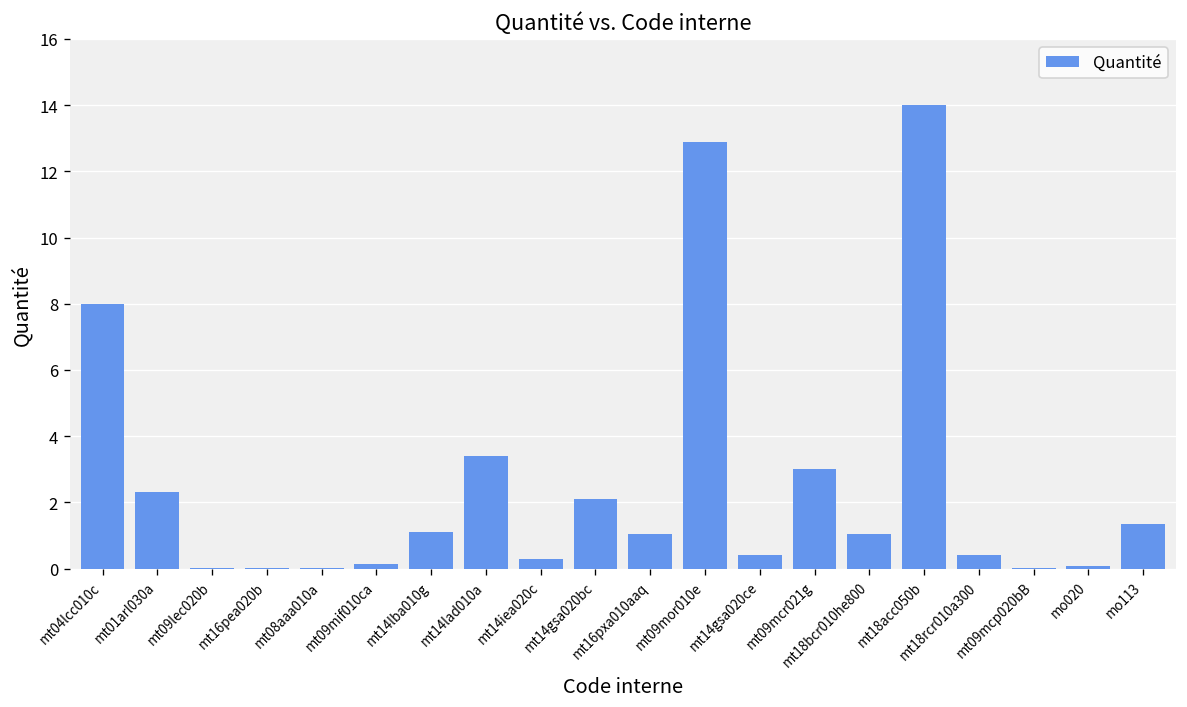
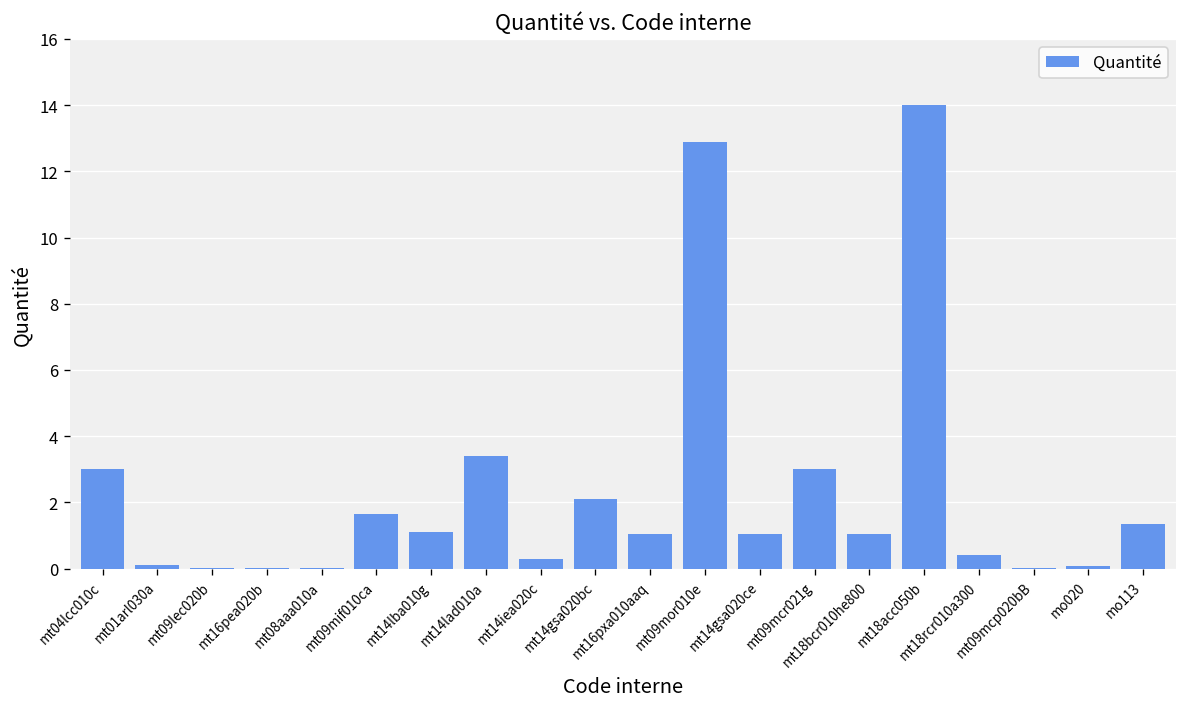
mt04lcc010c: 8 -> 3
mt01arl030a: 2.3 -> 0.1
mt09mif010ca: 0.2 -> 1.6
mt14gsa020ce: 0.4 -> 1.1
